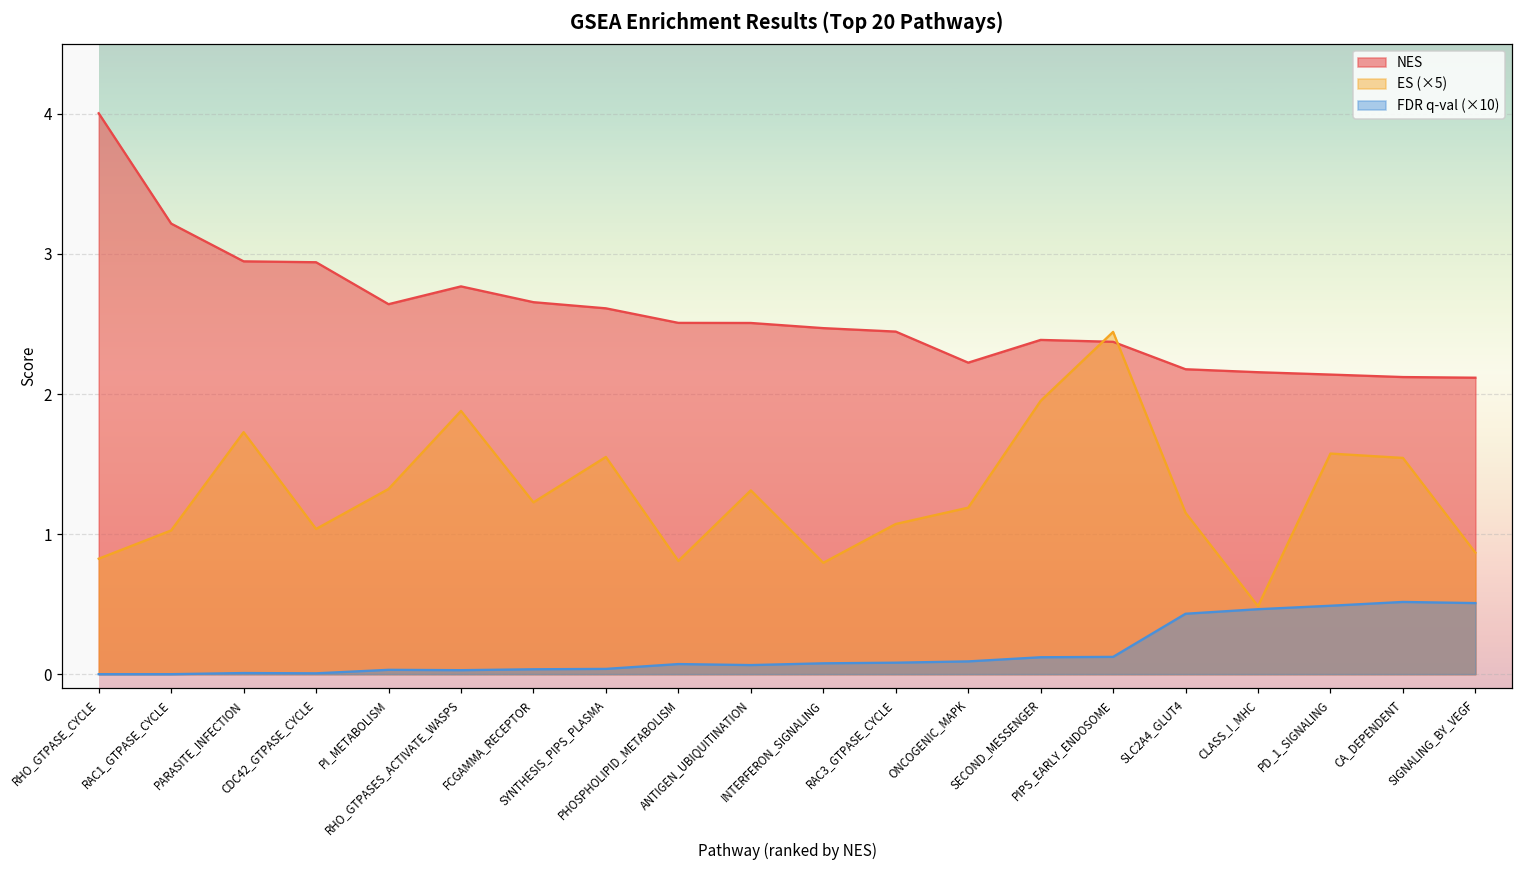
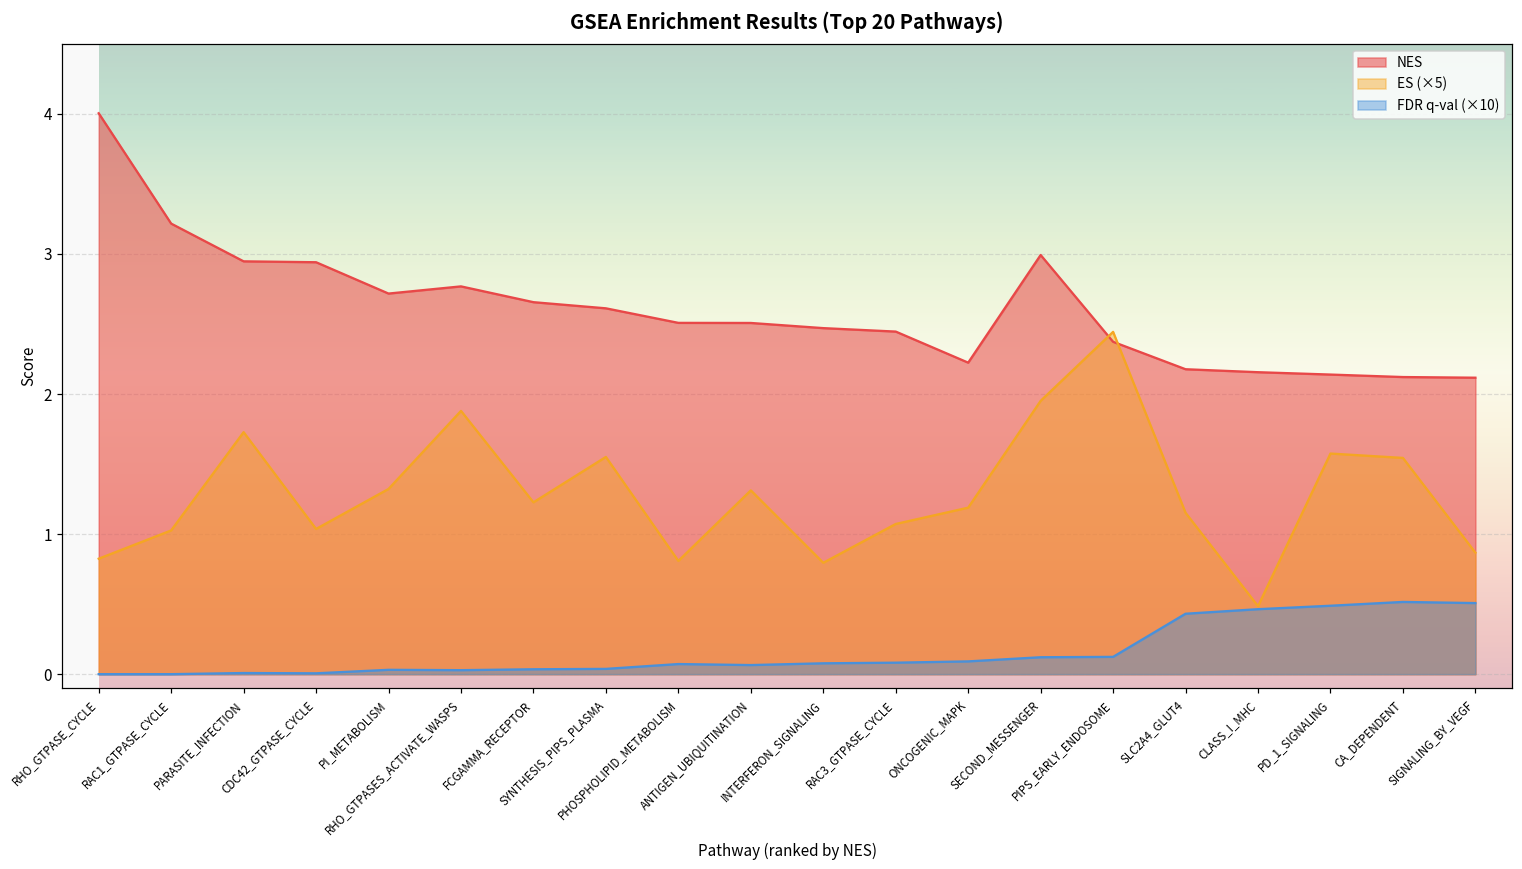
NES, PI_METABOLISM: 2.64 -> 2.72
NES, SECOND_MESSENGER: 2.39 -> 2.99
